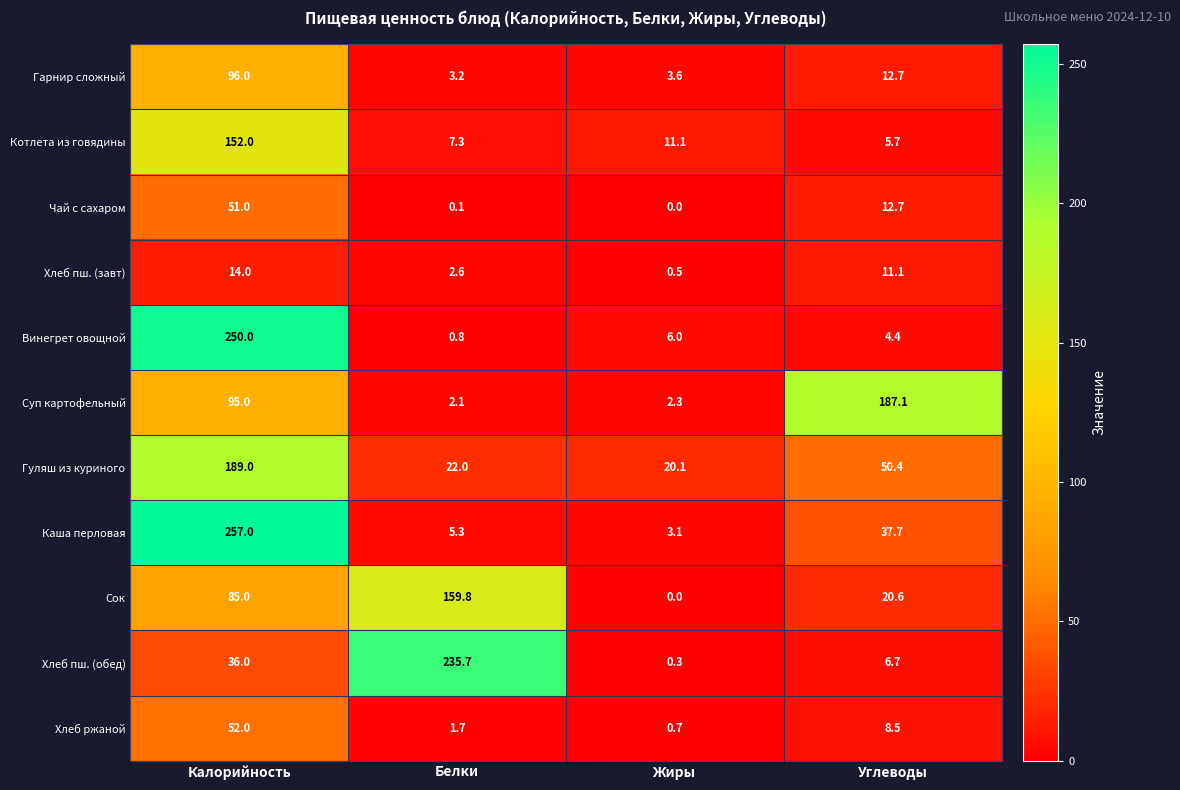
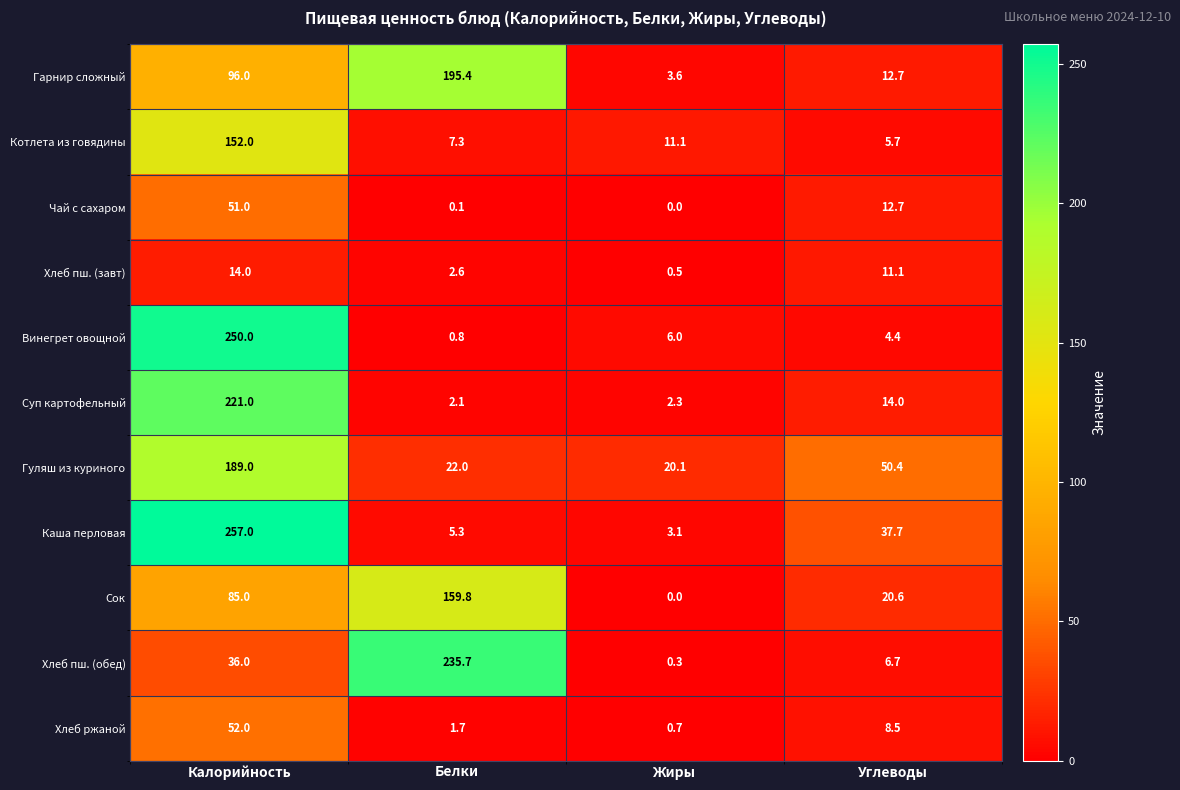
Гарнир сложный, Белки: 3.2 -> 195.4
Суп картофельный, Калорийность: 95.0 -> 221.0
Суп картофельный, Углеводы: 187.1 -> 14.0
